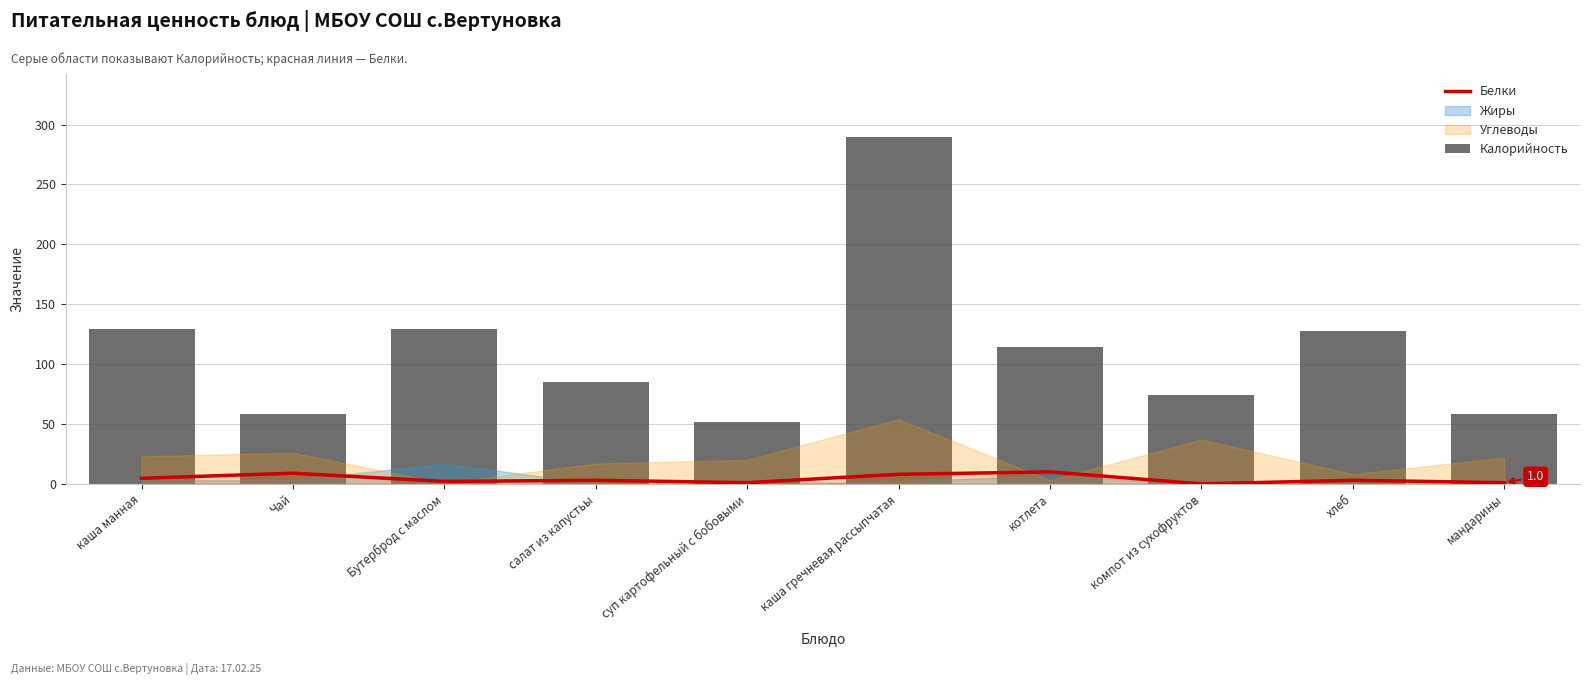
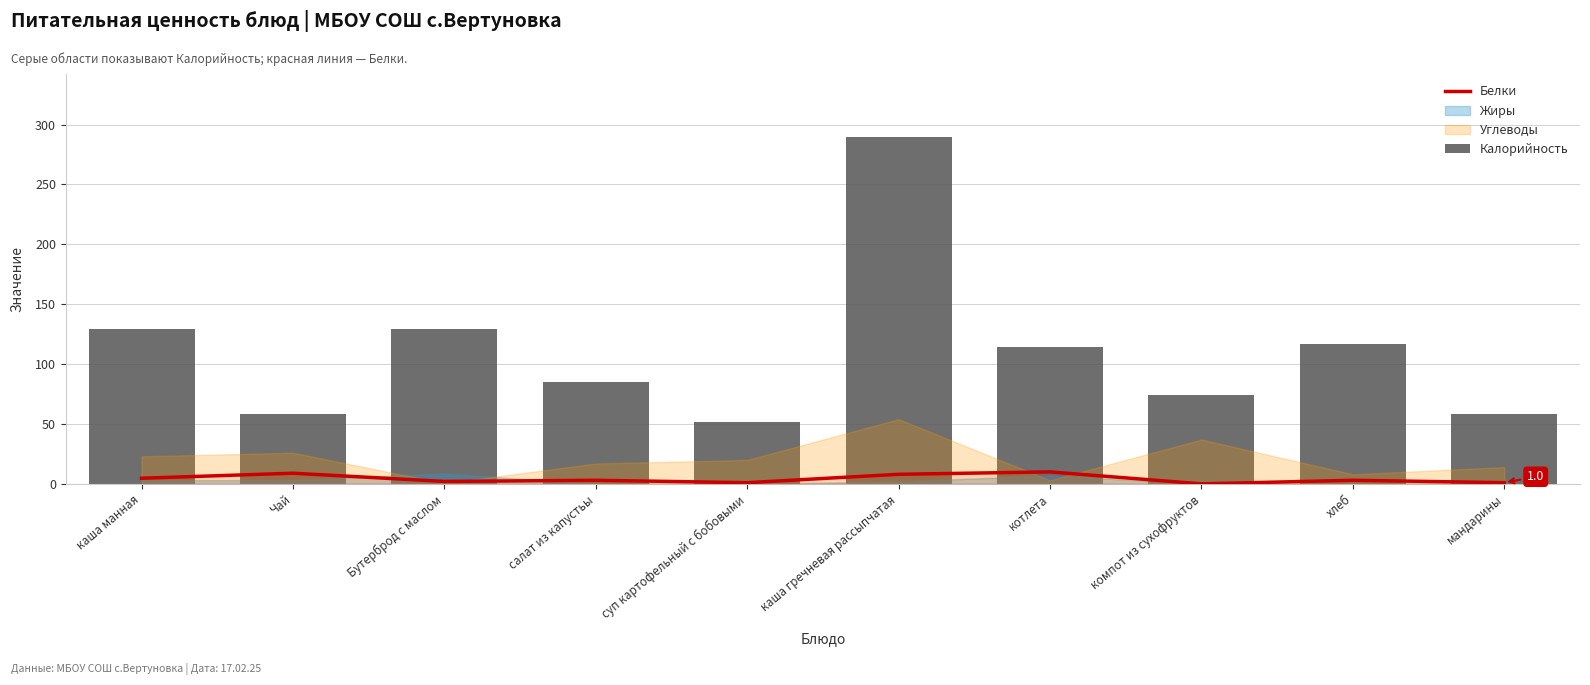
Жиры, Бутерброд с маслом: 17 -> 9
Калорийность, хлеб: 128 -> 117
Углеводы, мандарины: 22 -> 14
